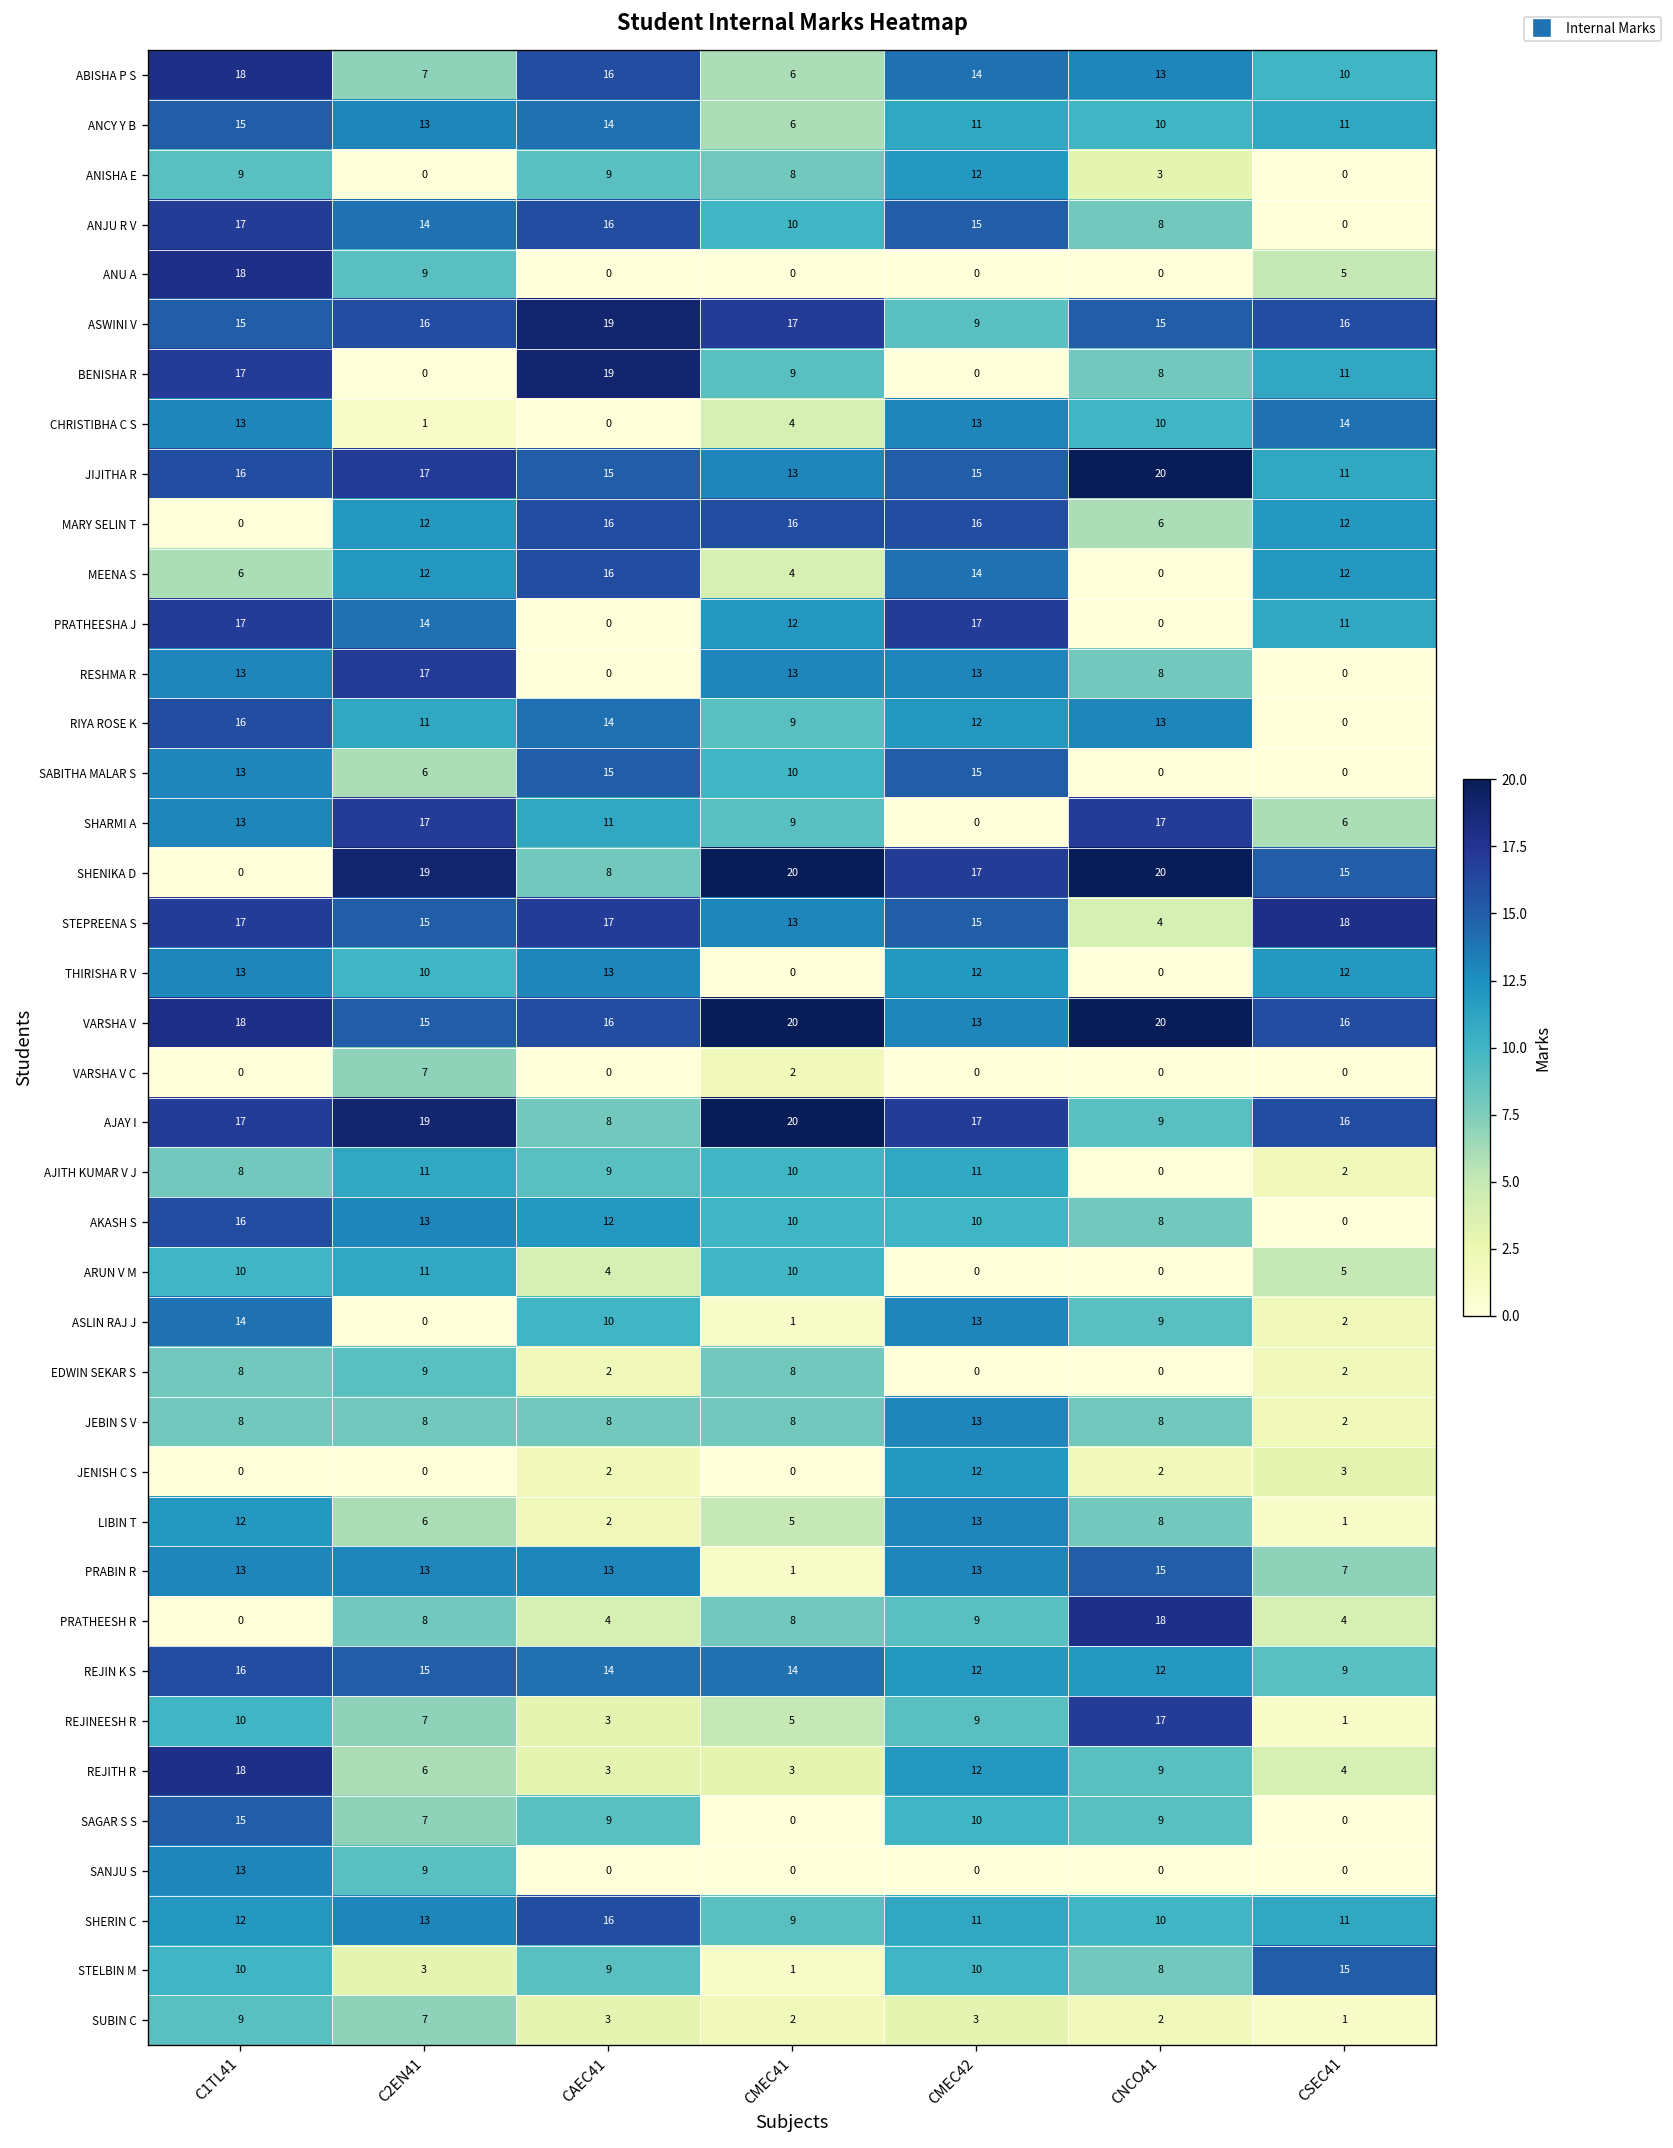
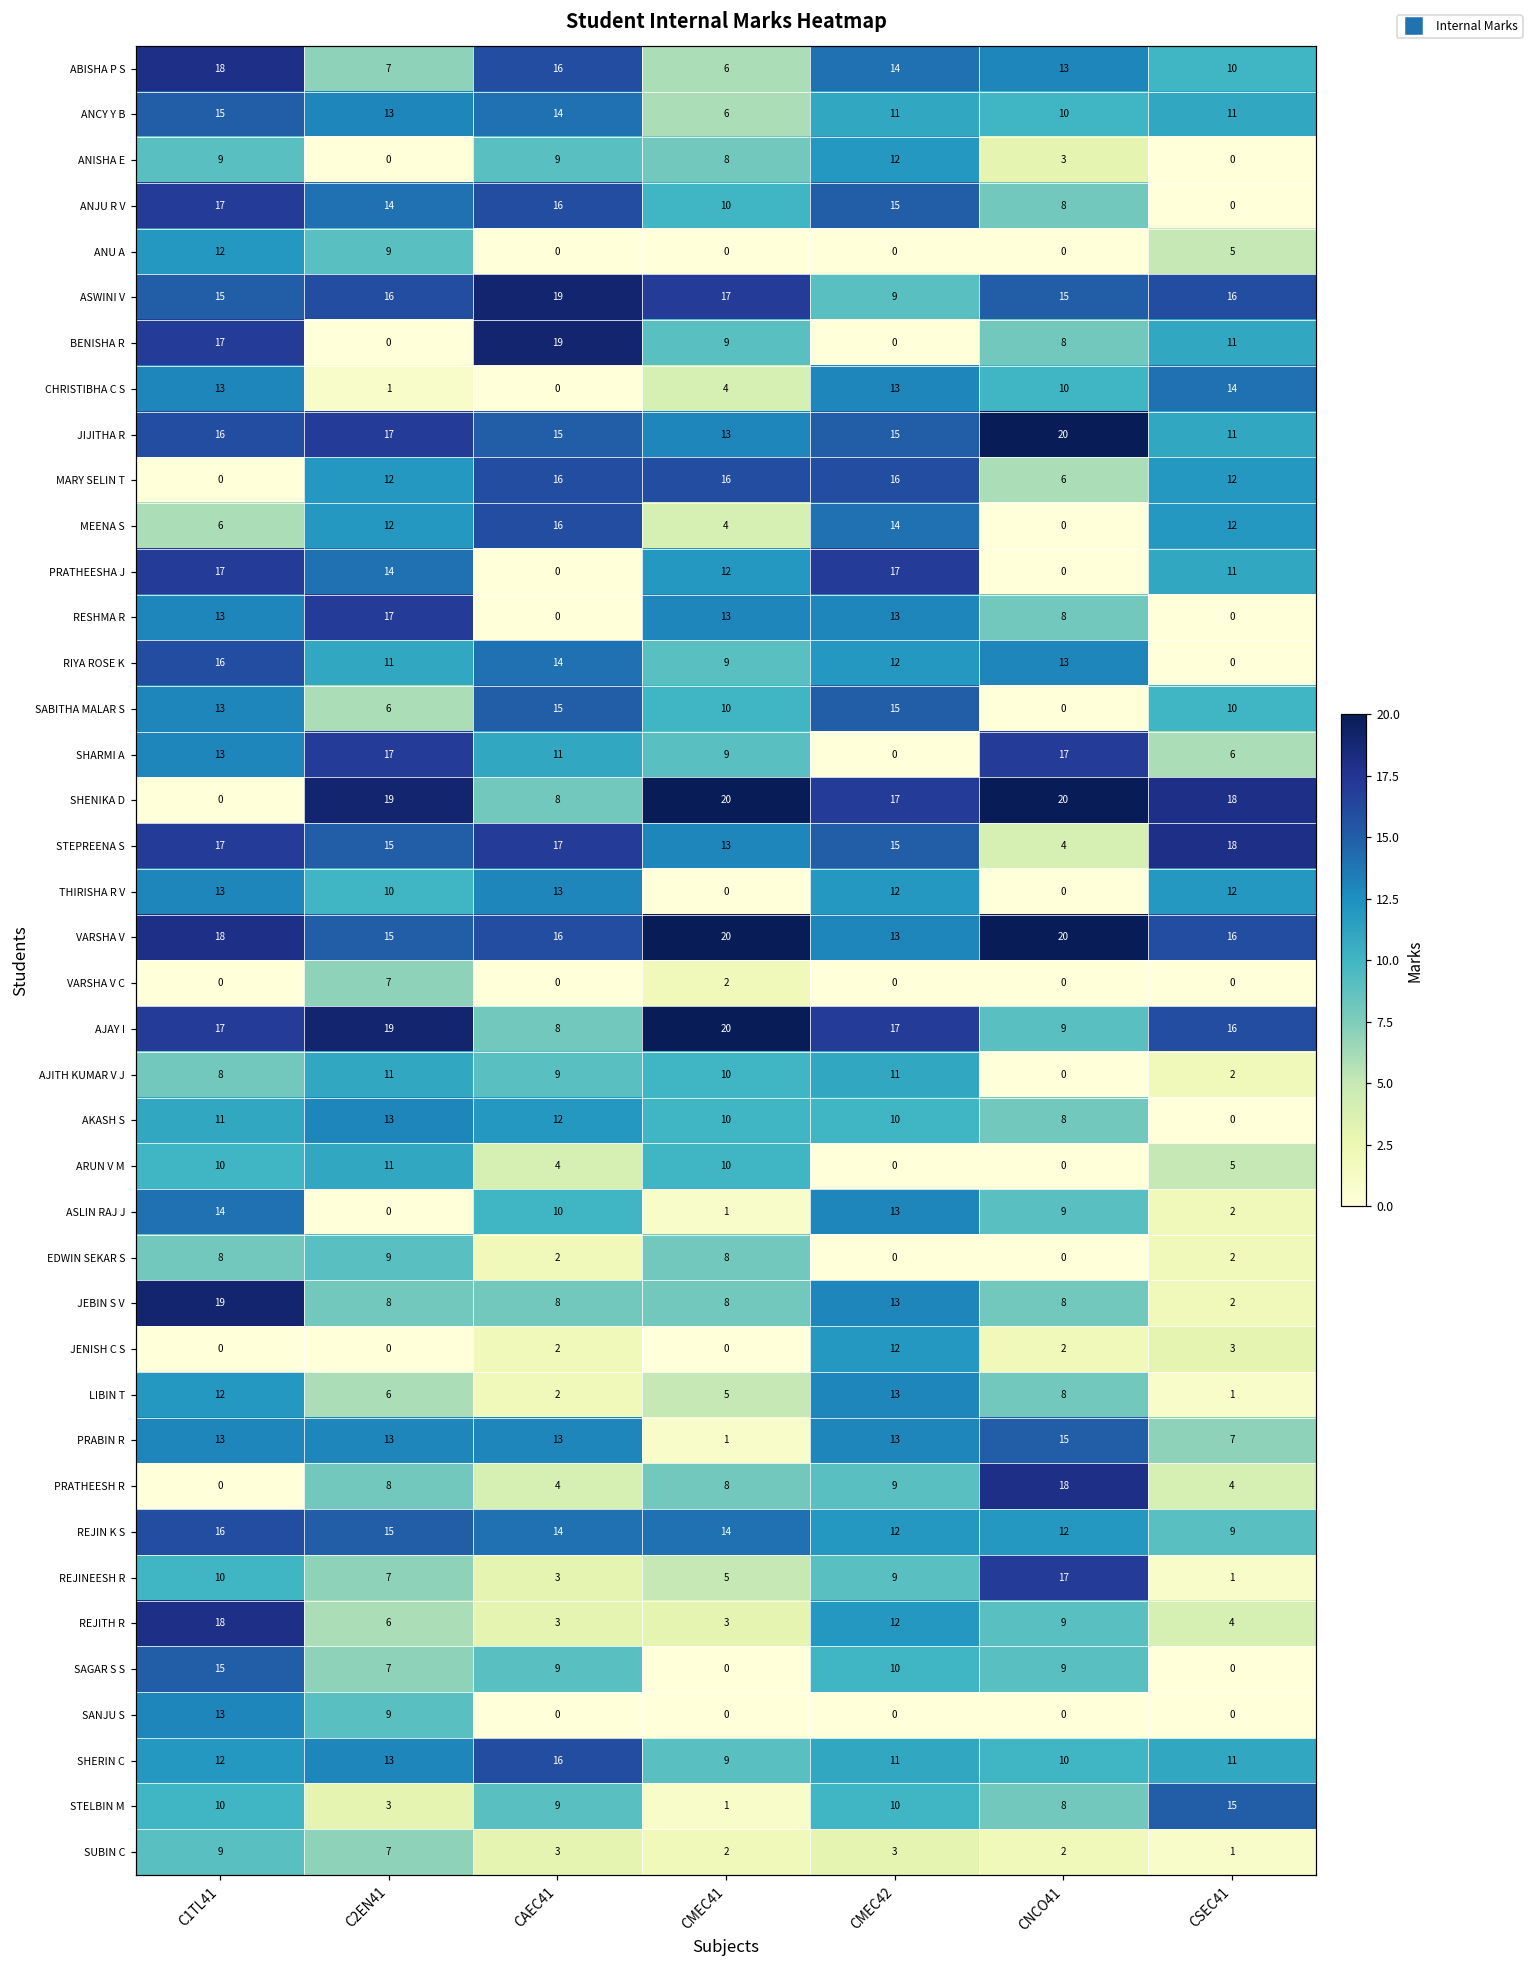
ANU A, C1TL41: 18 -> 12
SABITHA MALAR S, CSEC41: 0 -> 10
SHENIKA D, CSEC41: 15 -> 18
AKASH S, C1TL41: 16 -> 11
JEBIN S V, C1TL41: 8 -> 19
